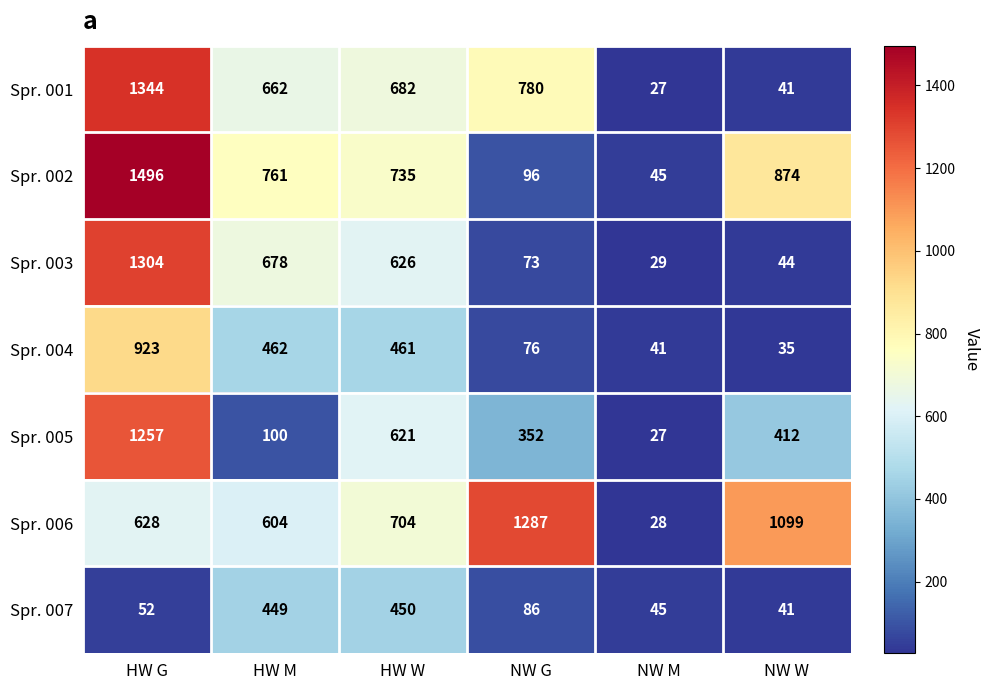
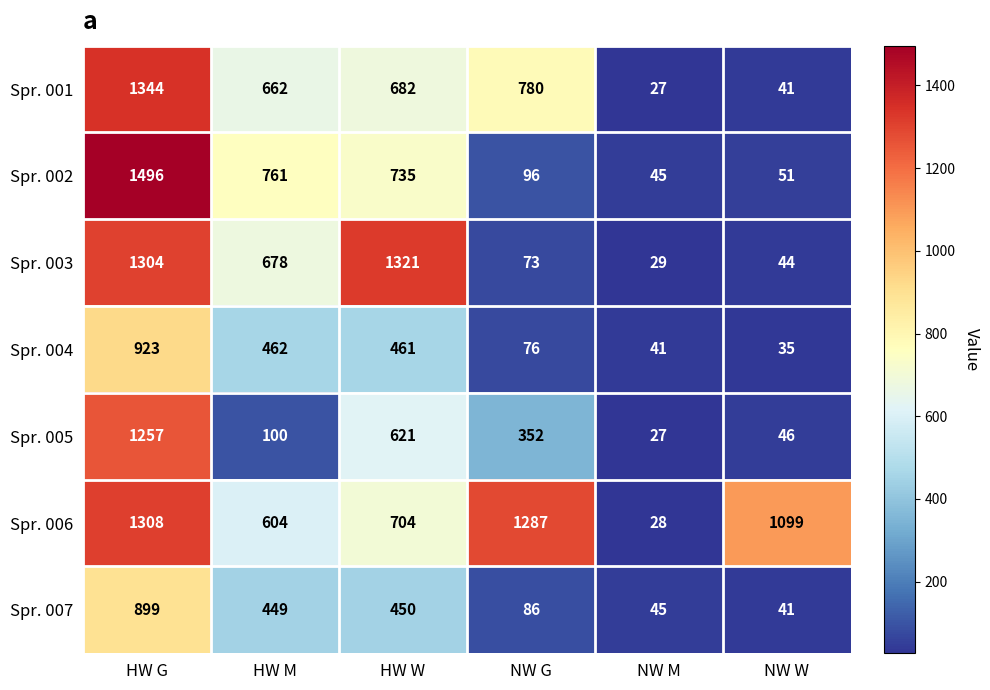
Spr. 002, NW W: 874 -> 51
Spr. 003, HW W: 626 -> 1321
Spr. 005, NW W: 412 -> 46
Spr. 006, HW G: 628 -> 1308
Spr. 007, HW G: 52 -> 899
